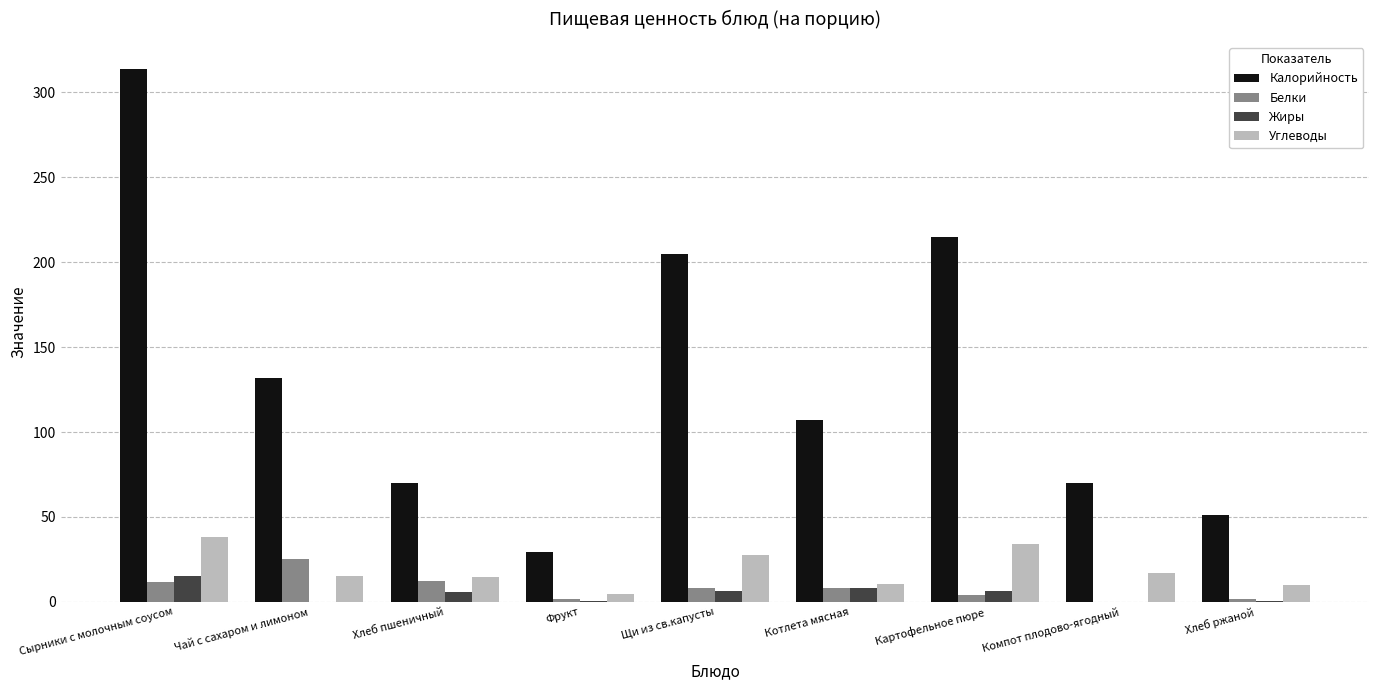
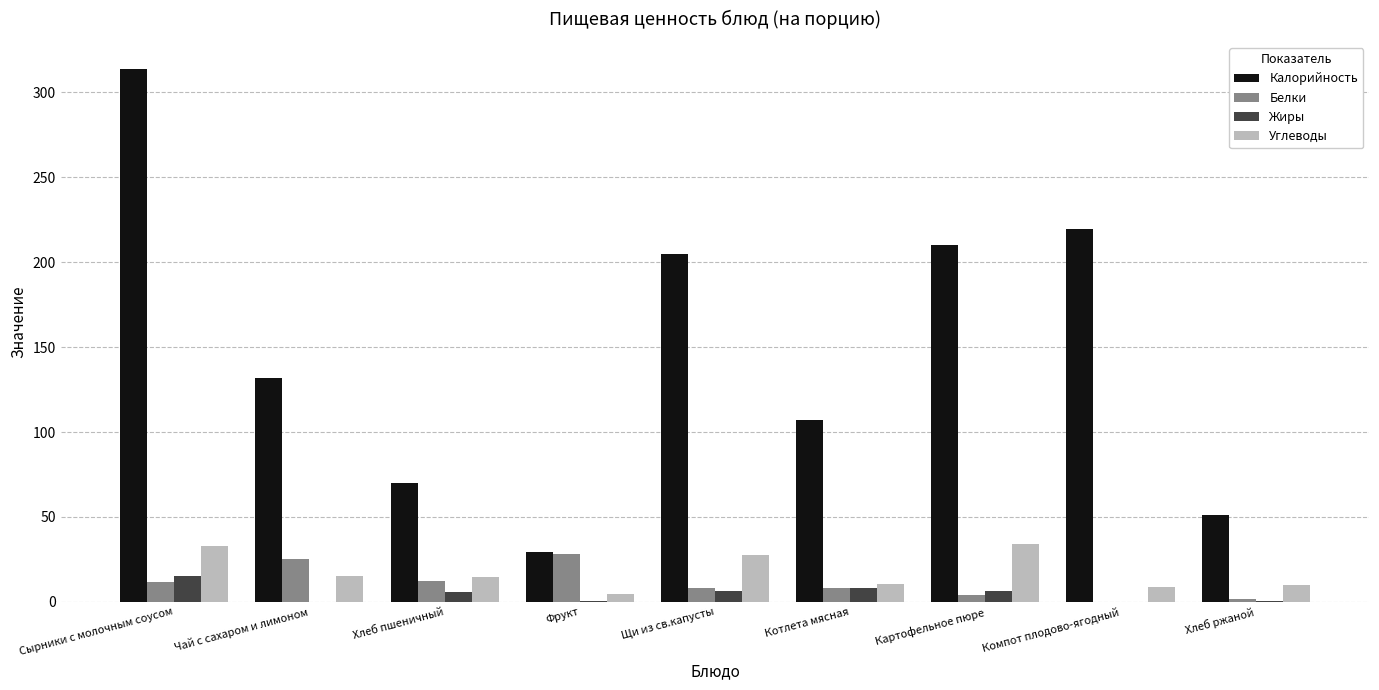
Углеводы, Сырники с молочным соусом: 38 -> 33
Белки, Фрукт: 2 -> 28
Калорийность, Картофельное пюре: 215 -> 210
Калорийность, Компот плодово-ягодный: 70 -> 220
Углеводы, Компот плодово-ягодный: 17 -> 9
